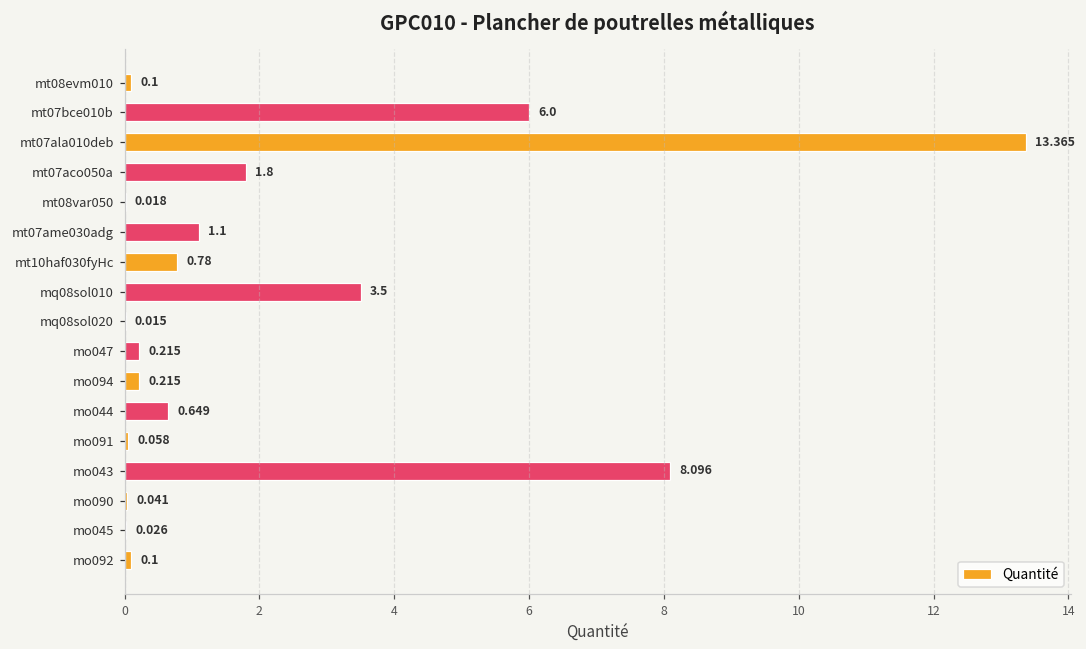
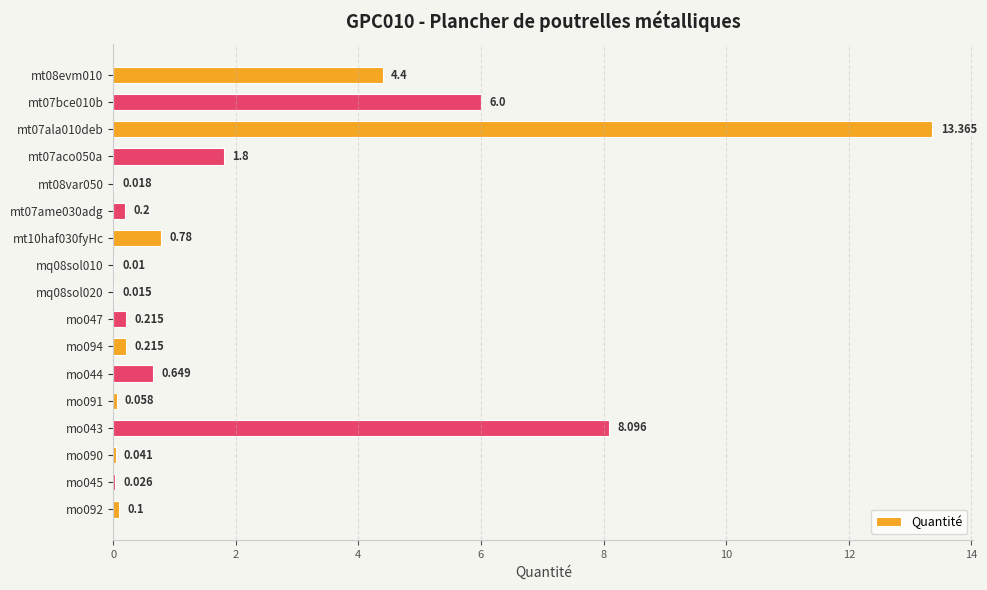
mt08evm010: 0.1 -> 4.4
mt07ame030adg: 1.1 -> 0.2
mq08sol010: 3.5 -> 0.01
